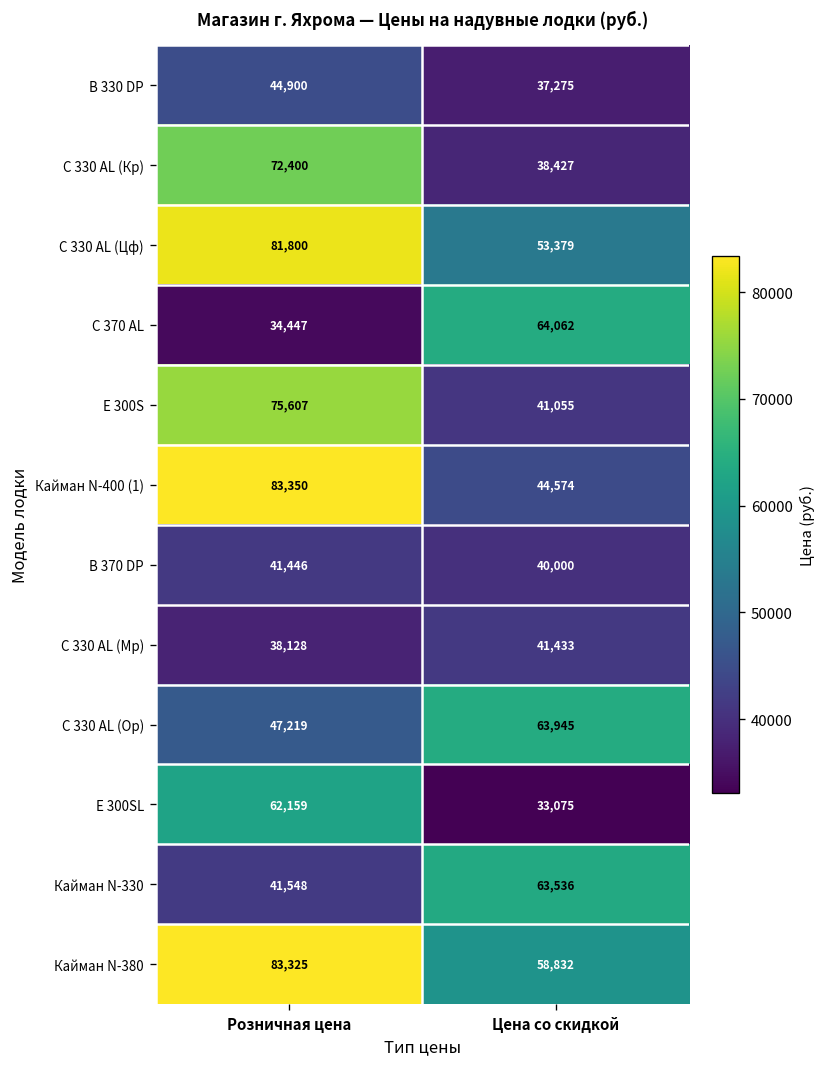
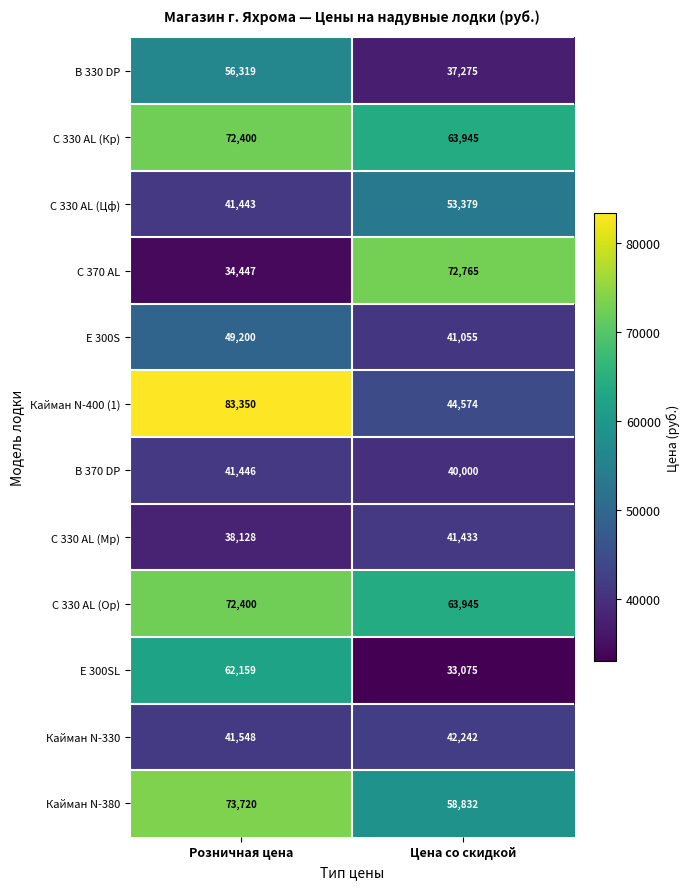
B 330 DP, Розничная цена: 44,900 -> 56,319
C 330 AL (Кр), Цена со скидкой: 38,427 -> 63,945
C 330 AL (Цф), Розничная цена: 81,800 -> 41,443
C 370 AL, Цена со скидкой: 64,062 -> 72,765
E 300S, Розничная цена: 75,607 -> 49,200
C 330 AL (Ор), Розничная цена: 47,219 -> 72,400
Кайман N-330, Цена со скидкой: 63,536 -> 42,242
Кайман N-380, Розничная цена: 83,325 -> 73,720
